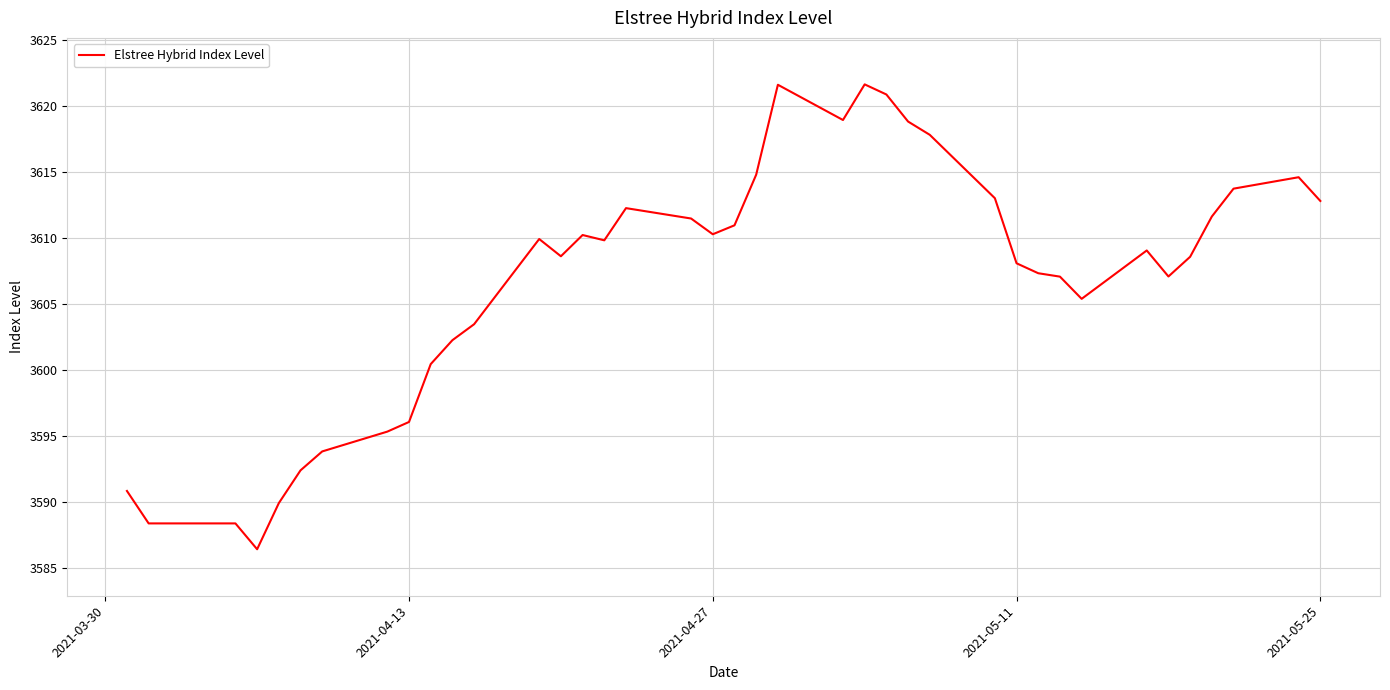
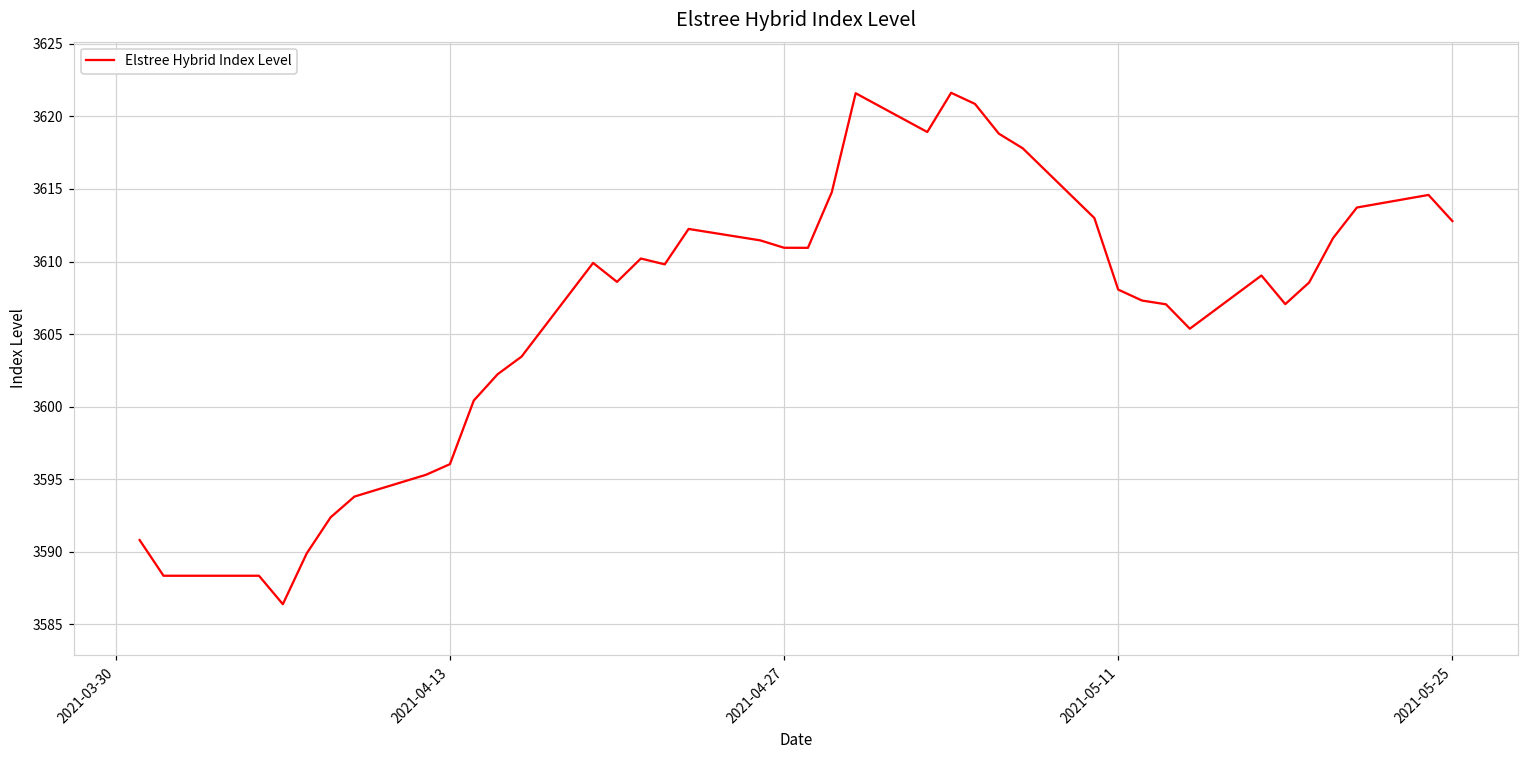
2021-04-27: 3610.3 -> 3611.0
